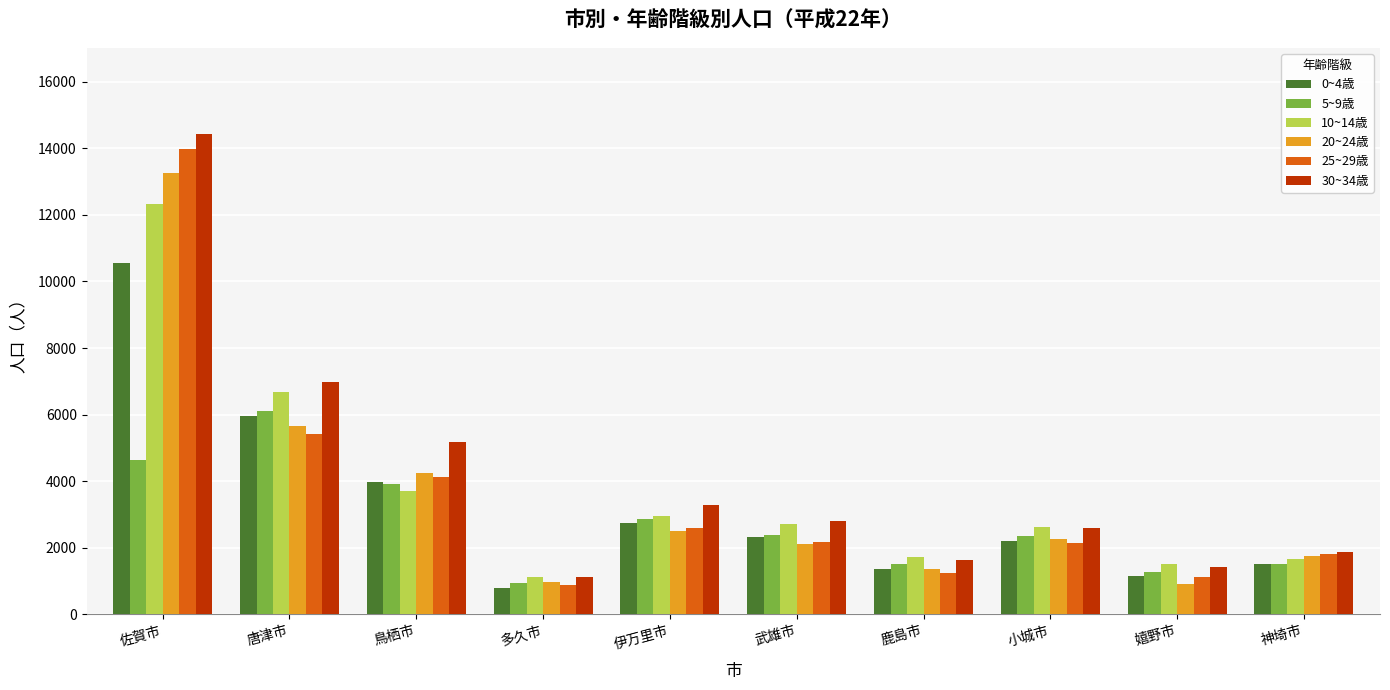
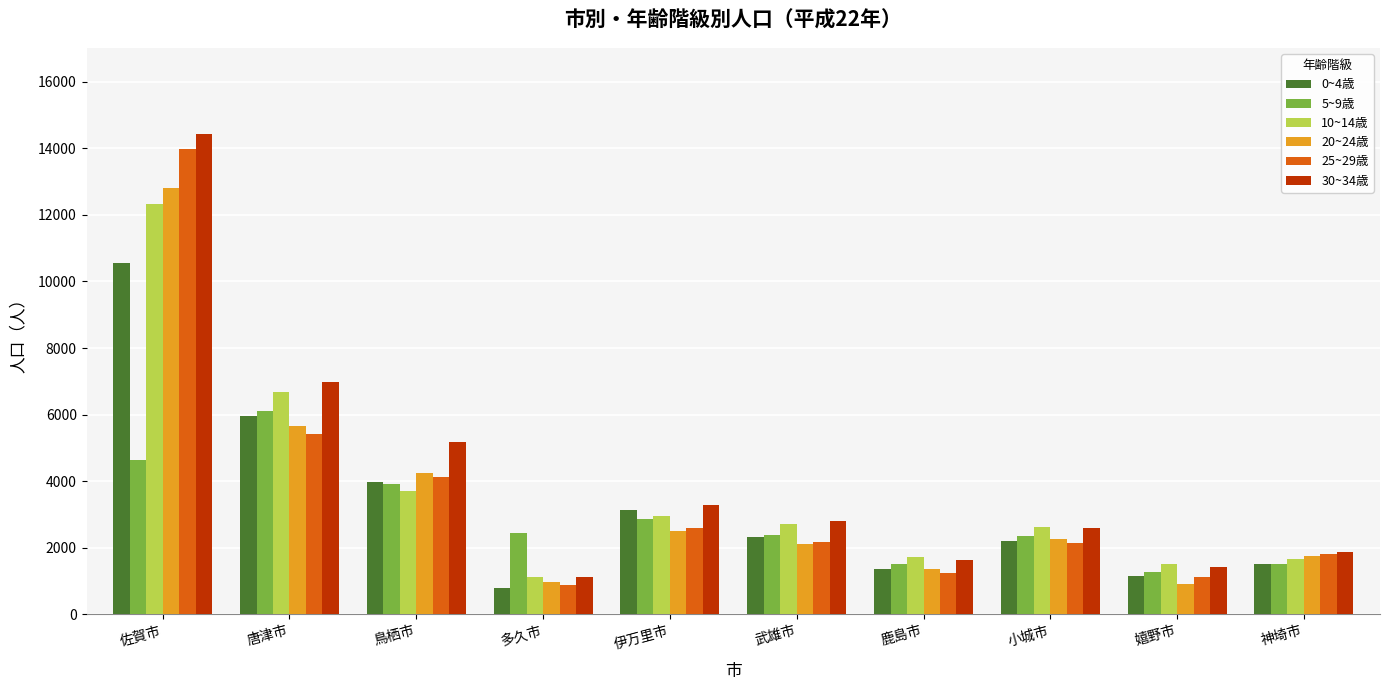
20~24歳, 佐賀市: 13300 -> 12800
5~9歳, 多久市: 900 -> 2400
0~4歳, 伊万里市: 2700 -> 3100
